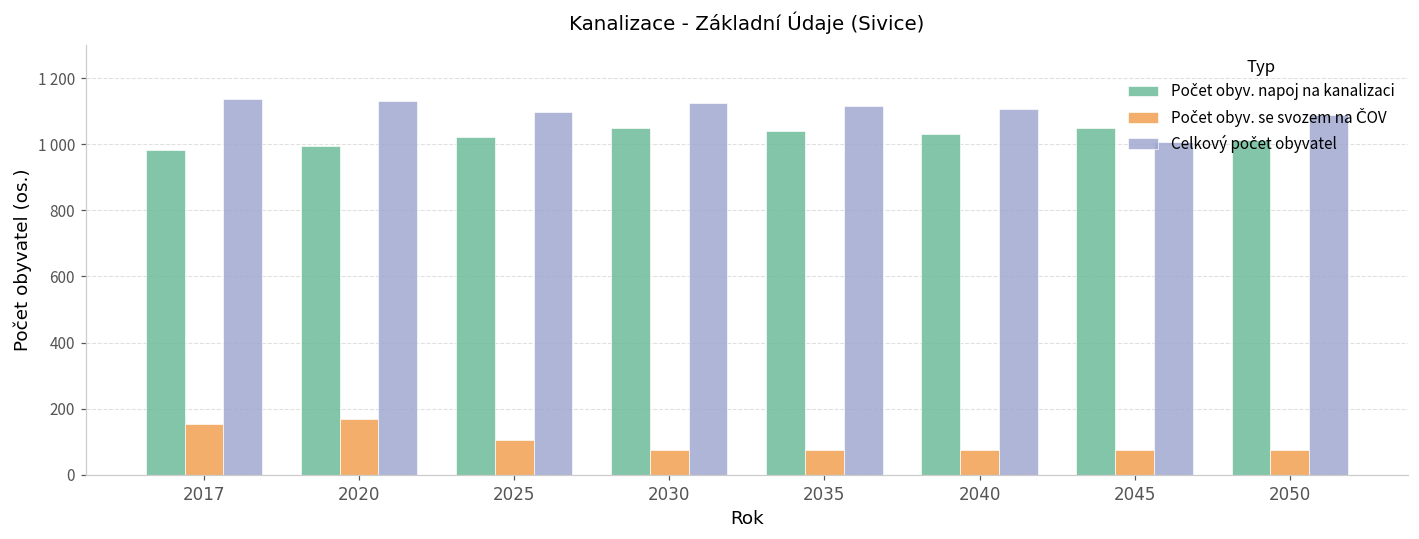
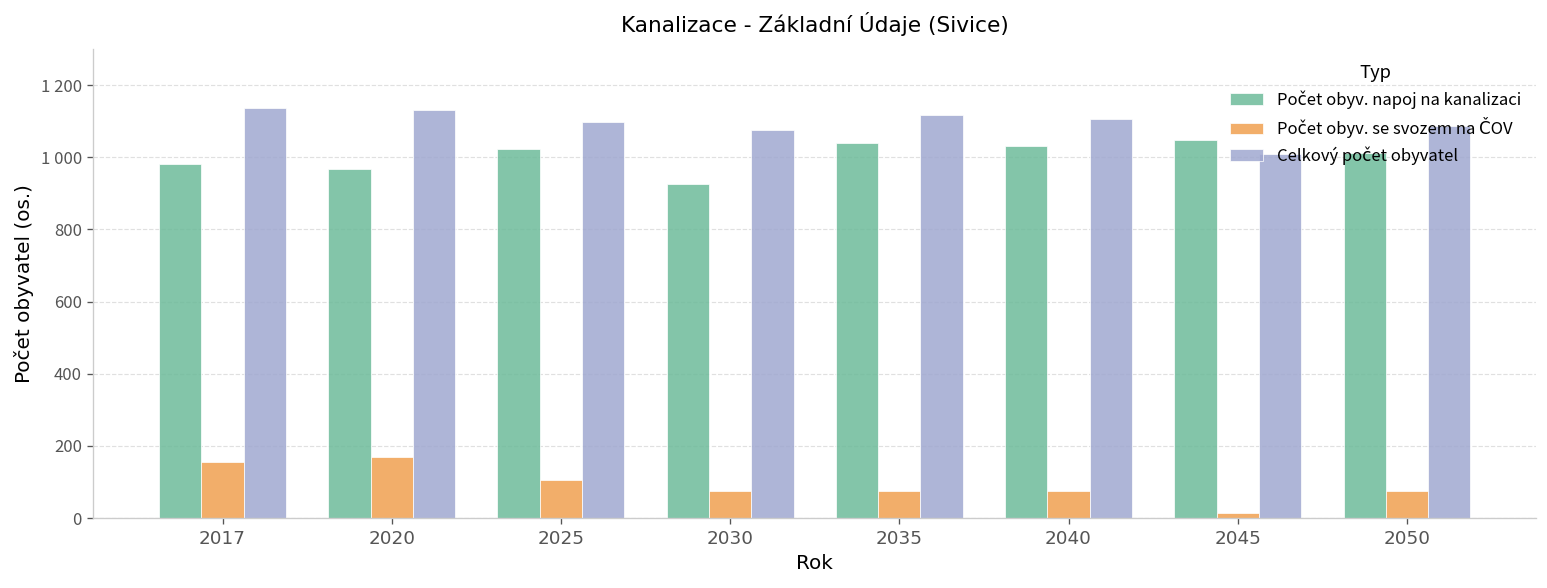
Počet obyv. napoj na kanalizaci, 2020: 990 -> 970
Počet obyv. napoj na kanalizaci, 2030: 1050 -> 930
Celkový počet obyvatel, 2030: 1120 -> 1080
Počet obyv. se svozem na ČOV, 2045: 80 -> 20
